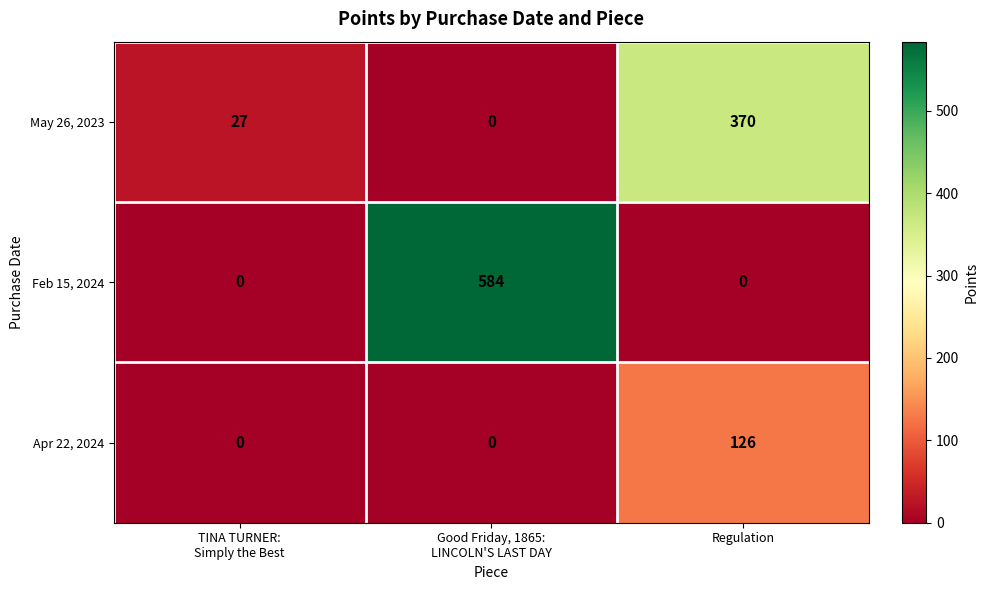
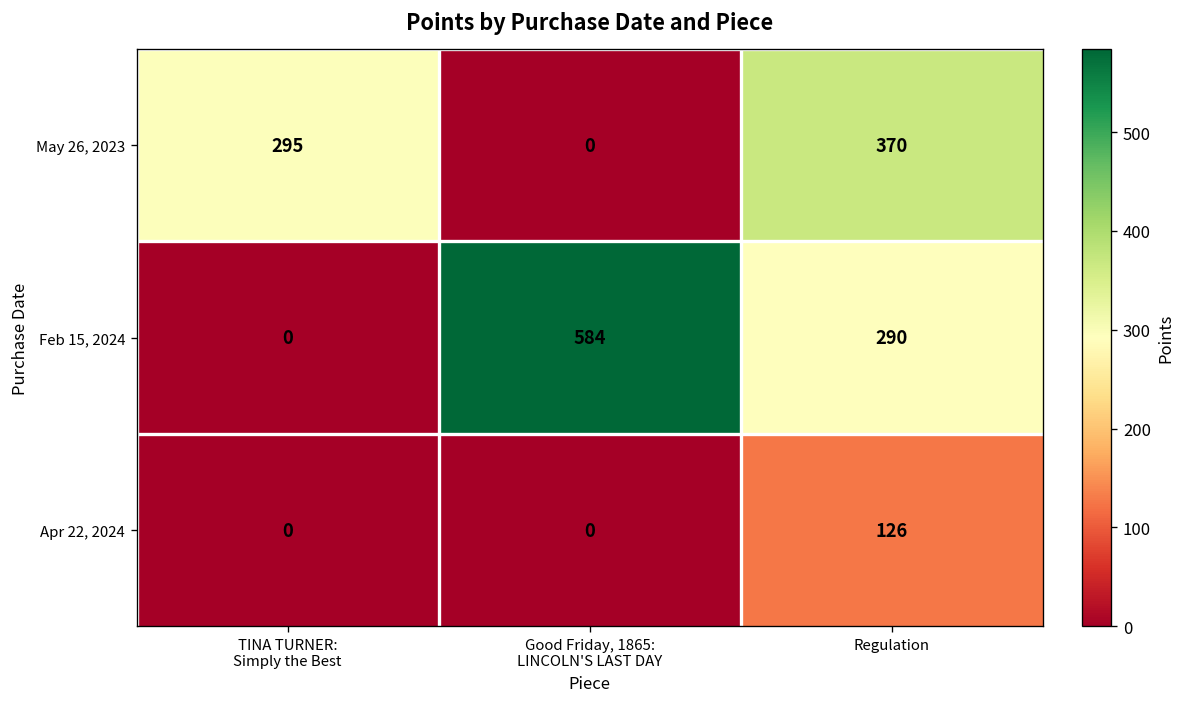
May 26, 2023, TINA TURNER: Simply the Best: 27 -> 295
Feb 15, 2024, Regulation: 0 -> 290
